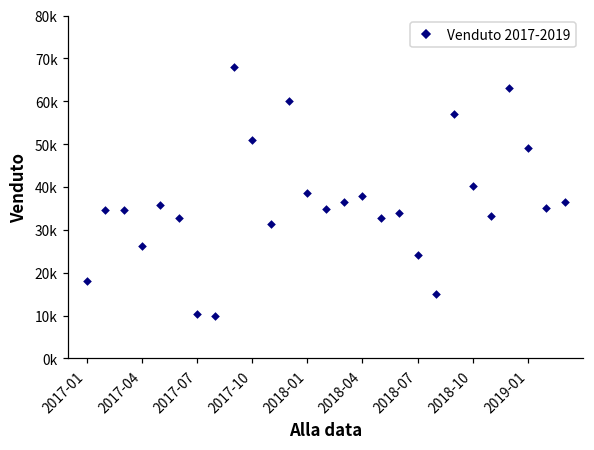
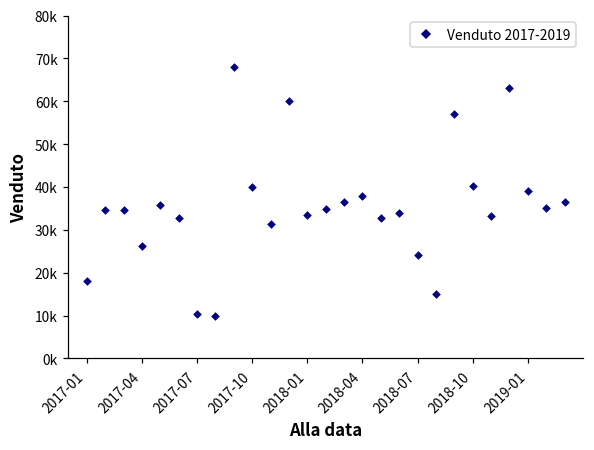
2017-10: 51000 -> 40000
2018-01: 39000 -> 33000
2019-01: 49000 -> 39000
